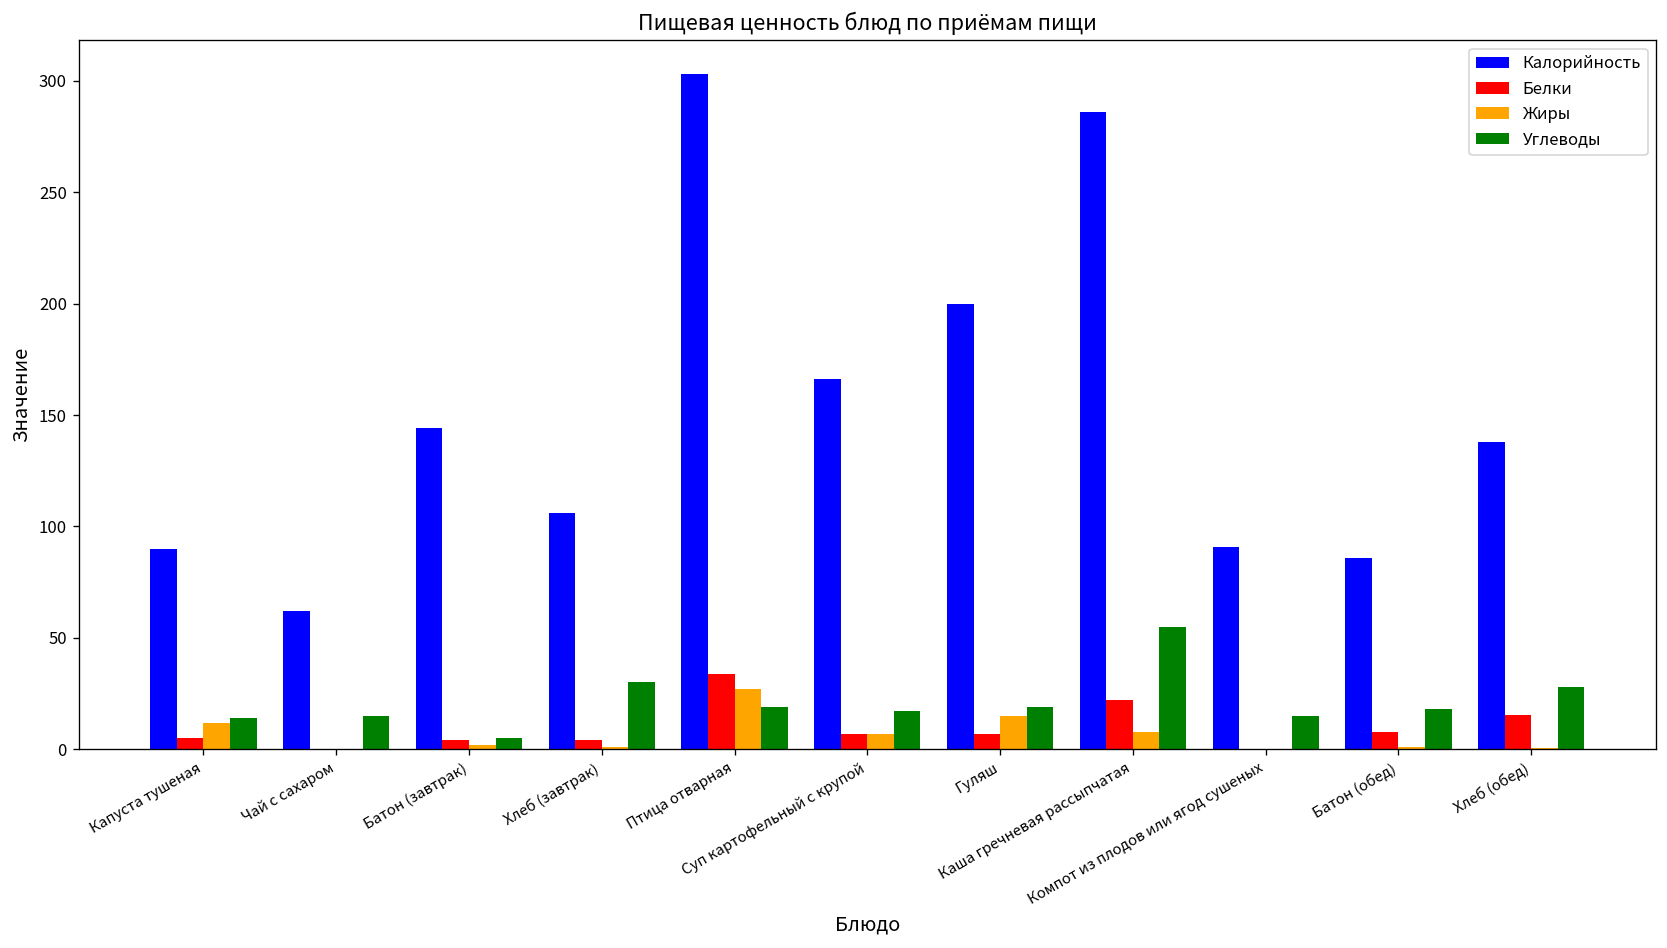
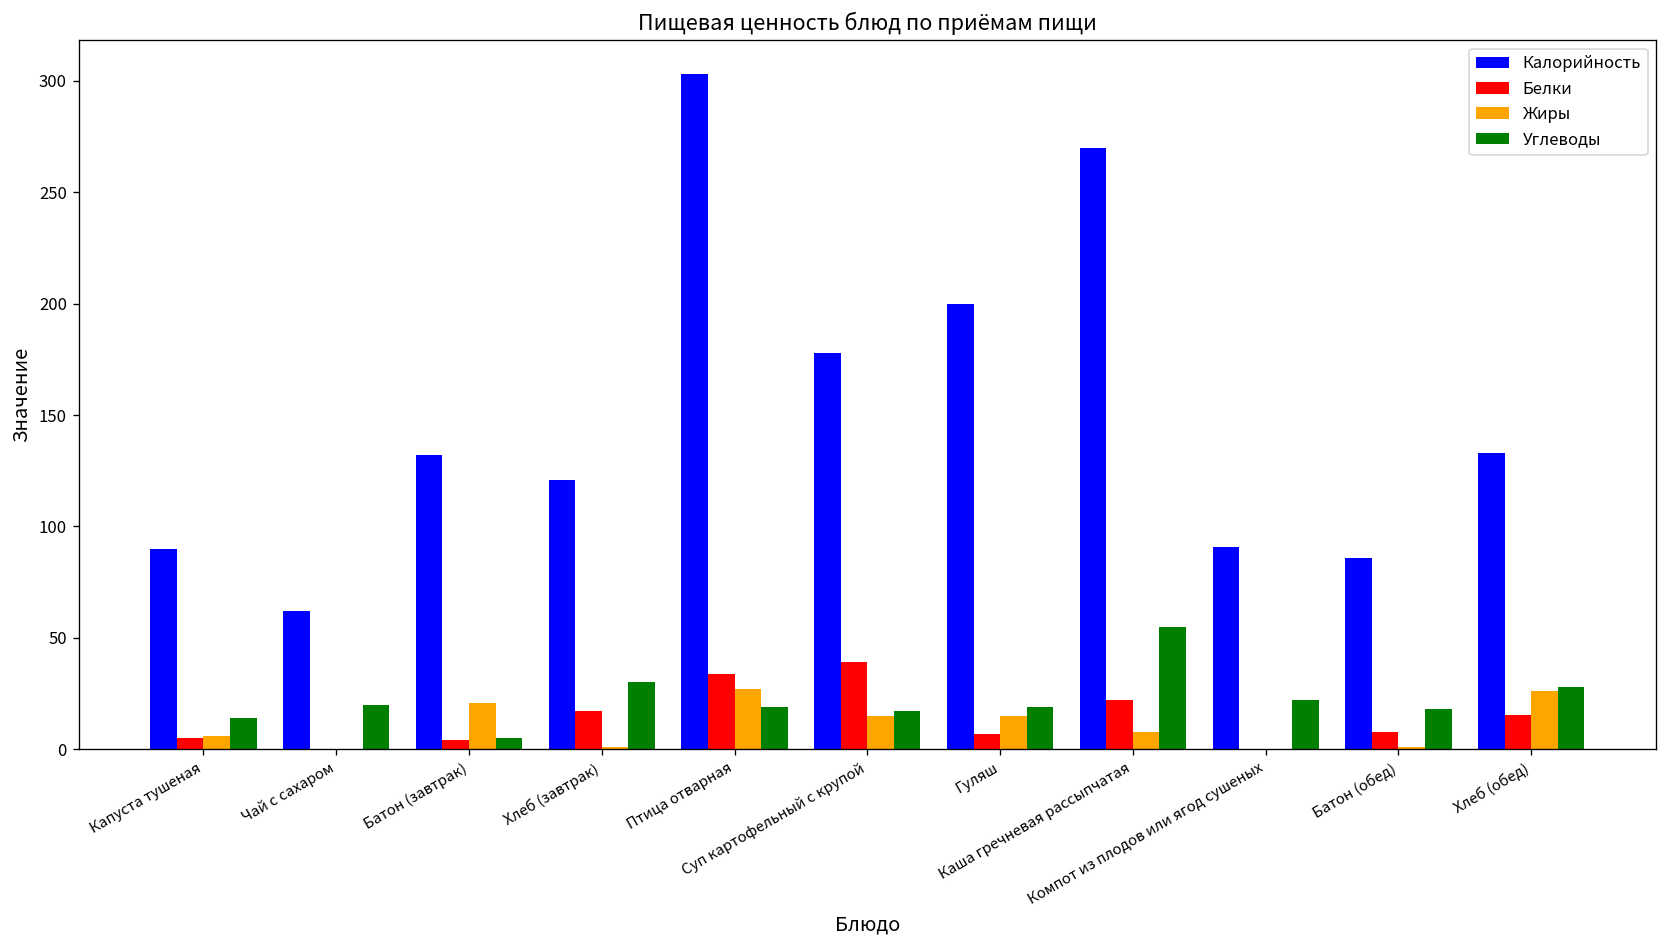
Жиры, Капуста тушеная: 12 -> 6
Углеводы, Чай с сахаром: 15 -> 20
Калорийность, Батон (завтрак): 144 -> 132
Жиры, Батон (завтрак): 2 -> 21
Калорийность, Хлеб (завтрак): 106 -> 121
Белки, Хлеб (завтрак): 4 -> 17
Калорийность, Суп картофельный с крупой: 166 -> 178
Белки, Суп картофельный с крупой: 7 -> 39
Жиры, Суп картофельный с крупой: 7 -> 15
Калорийность, Каша гречневая рассыпчатая: 286 -> 270
Углеводы, Компот из плодов или ягод сушеных: 15 -> 22
Калорийность, Хлеб (обед): 138 -> 133
Жиры, Хлеб (обед): 0 -> 26
